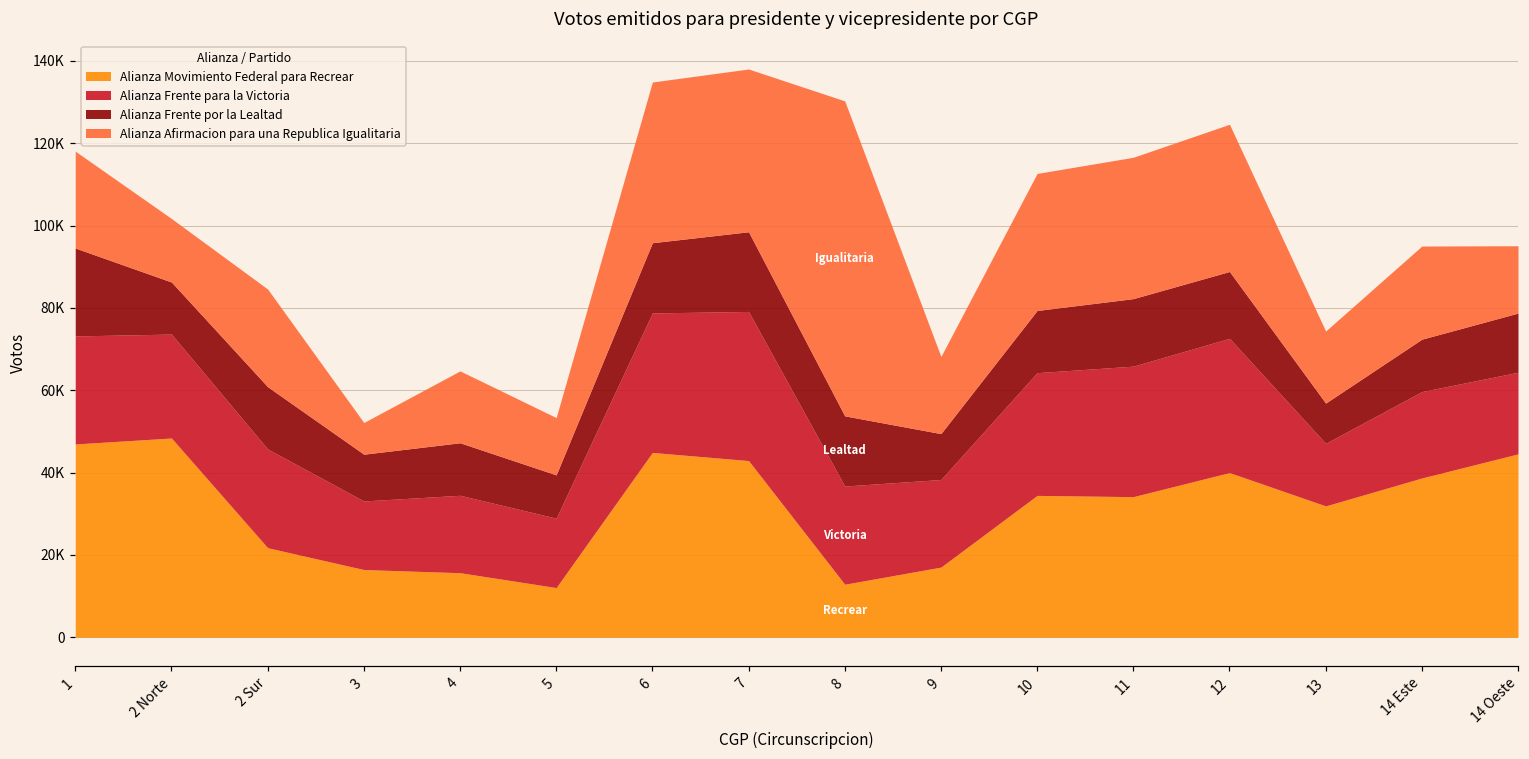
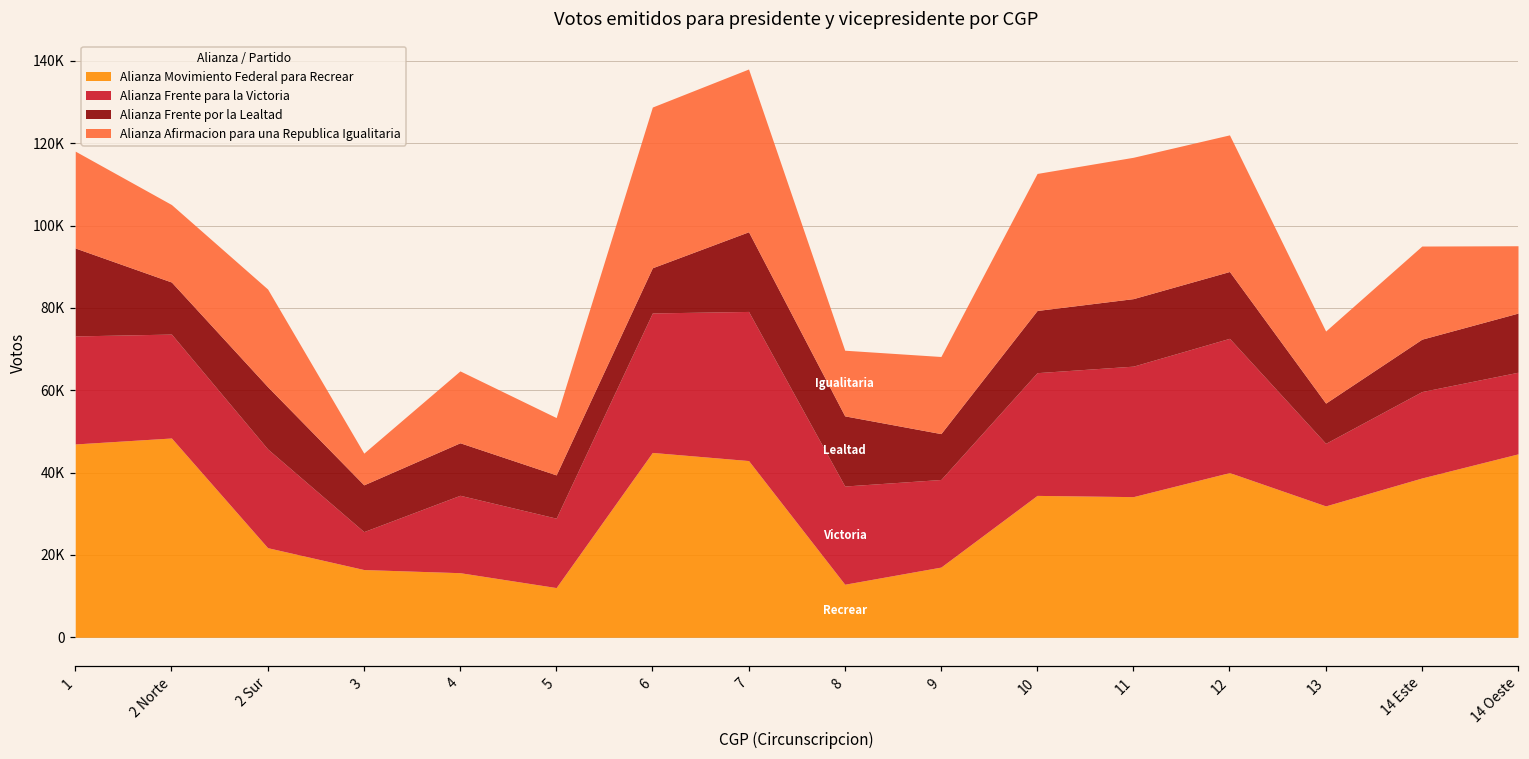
Alianza Afirmacion para una Republica Igualitaria, 2 Norte: 15000 -> 19000
Alianza Frente para la Victoria, 3: 17000 -> 9000
Alianza Frente por la Lealtad, 6: 17000 -> 11000
Alianza Afirmacion para una Republica Igualitaria, 8: 77000 -> 16000
Alianza Afirmacion para una Republica Igualitaria, 12: 36000 -> 33000
